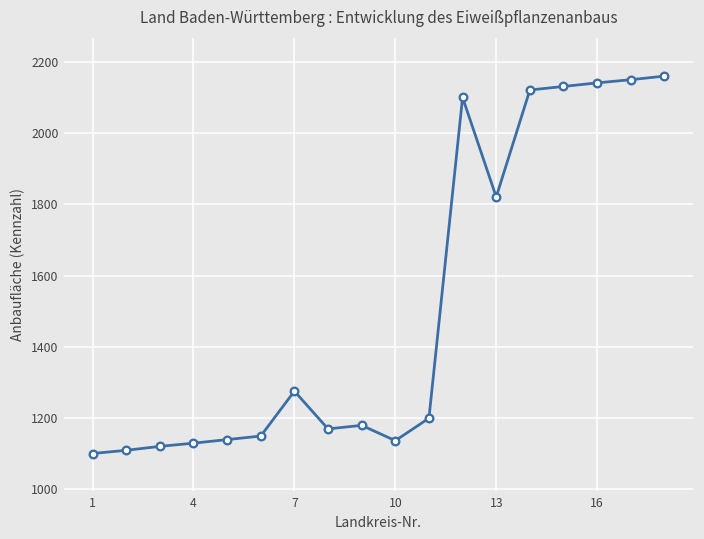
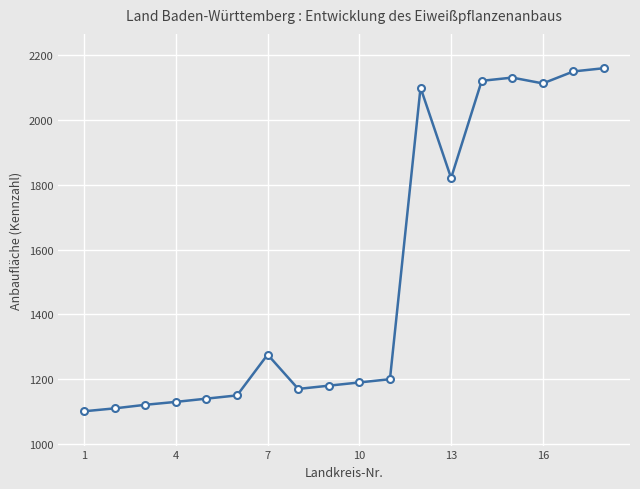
10: 1140 -> 1190
16: 2140 -> 2110
